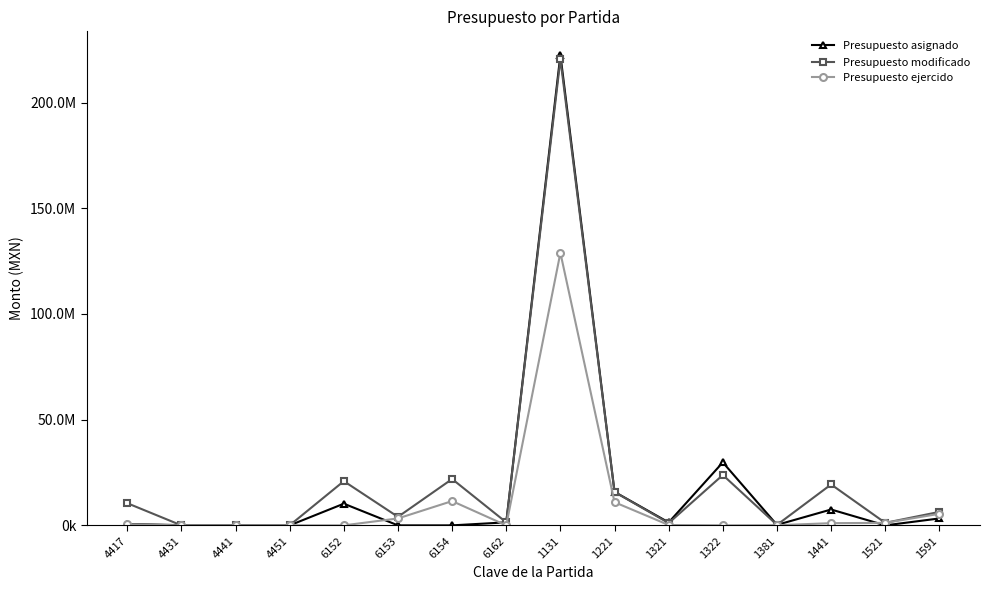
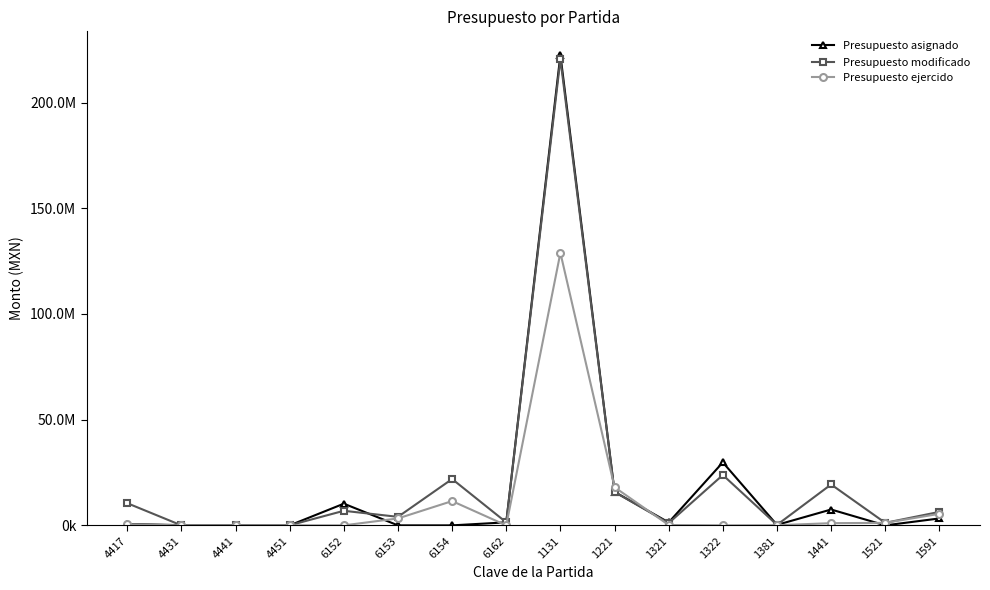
Presupuesto modificado, 6152: 21000000 -> 7000000
Presupuesto ejercido, 1221: 11000000 -> 18000000
